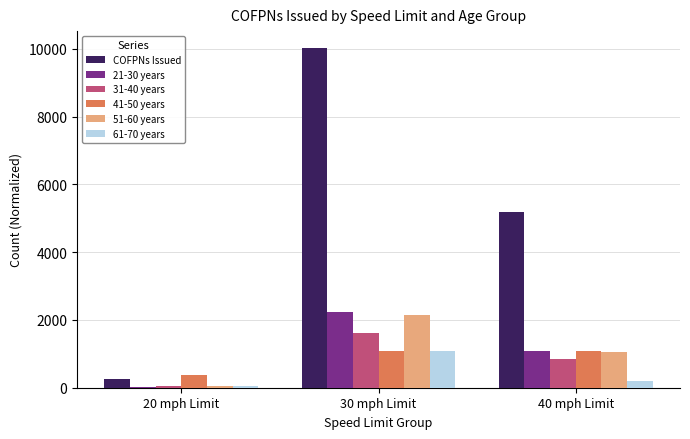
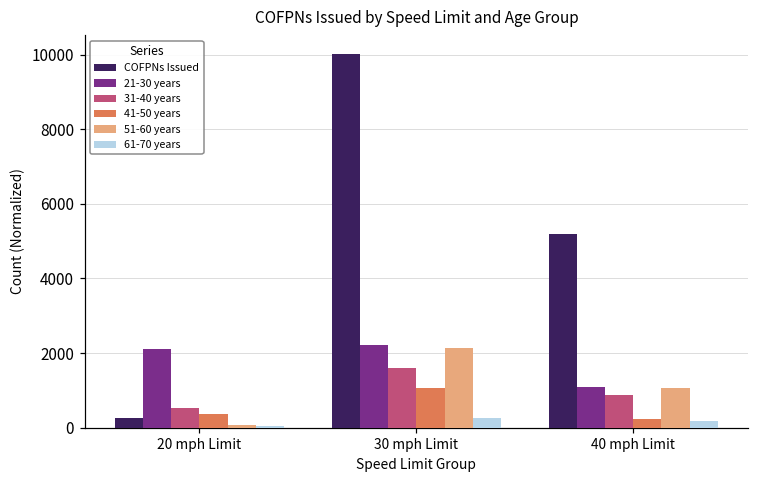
21-30 years, 20 mph Limit: 0 -> 2100
31-40 years, 20 mph Limit: 0 -> 500
61-70 years, 30 mph Limit: 1100 -> 300
41-50 years, 40 mph Limit: 1100 -> 200
